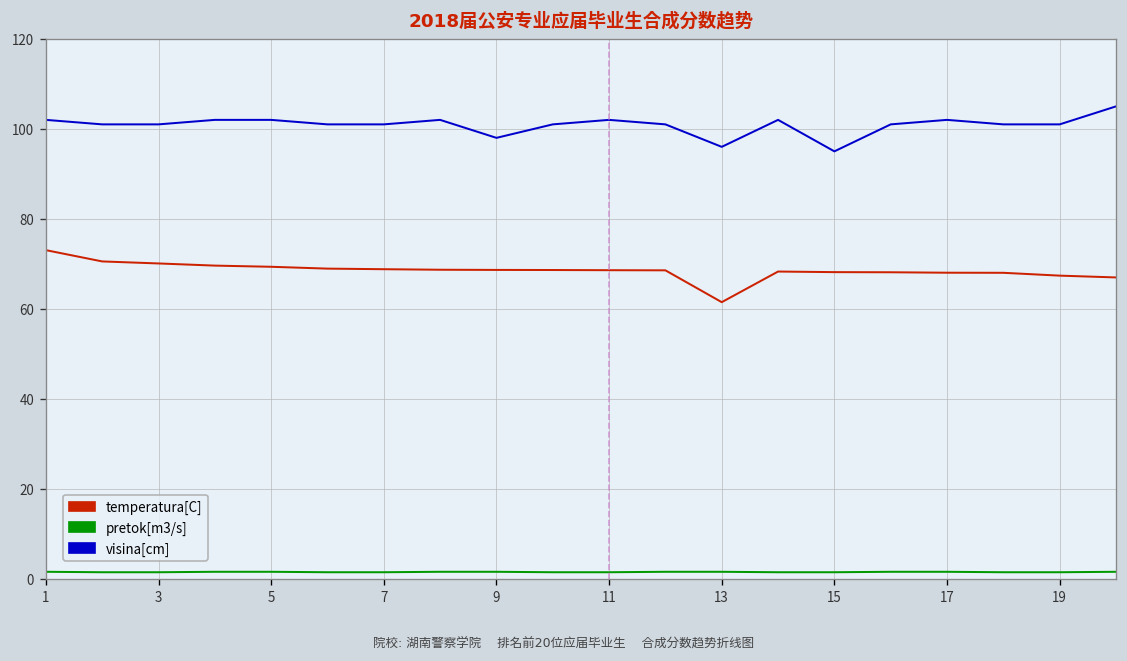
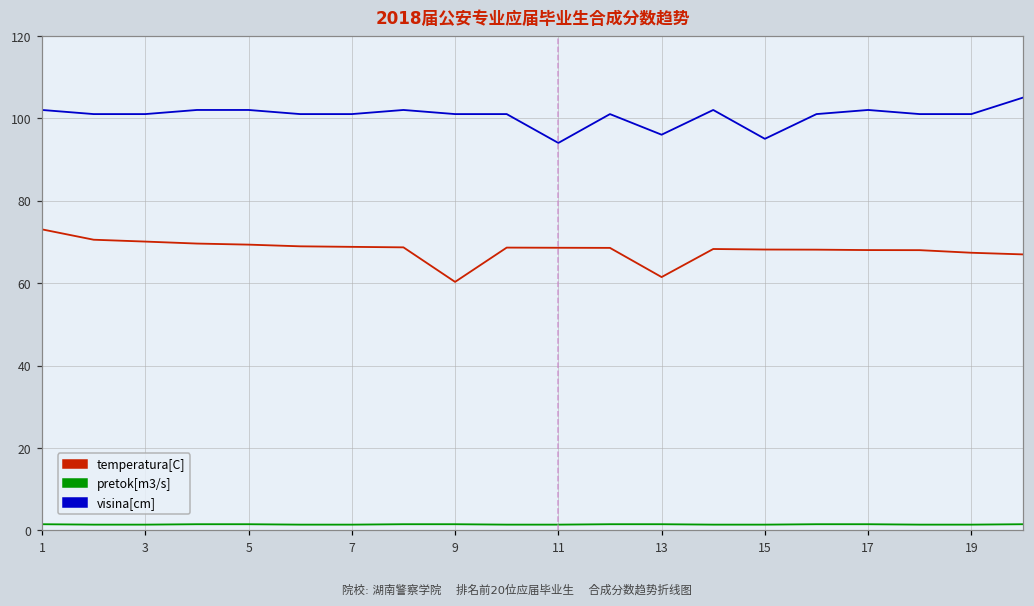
temperatura[C], 9: 69 -> 60
visina[cm], 9: 98 -> 101
visina[cm], 11: 102 -> 94
